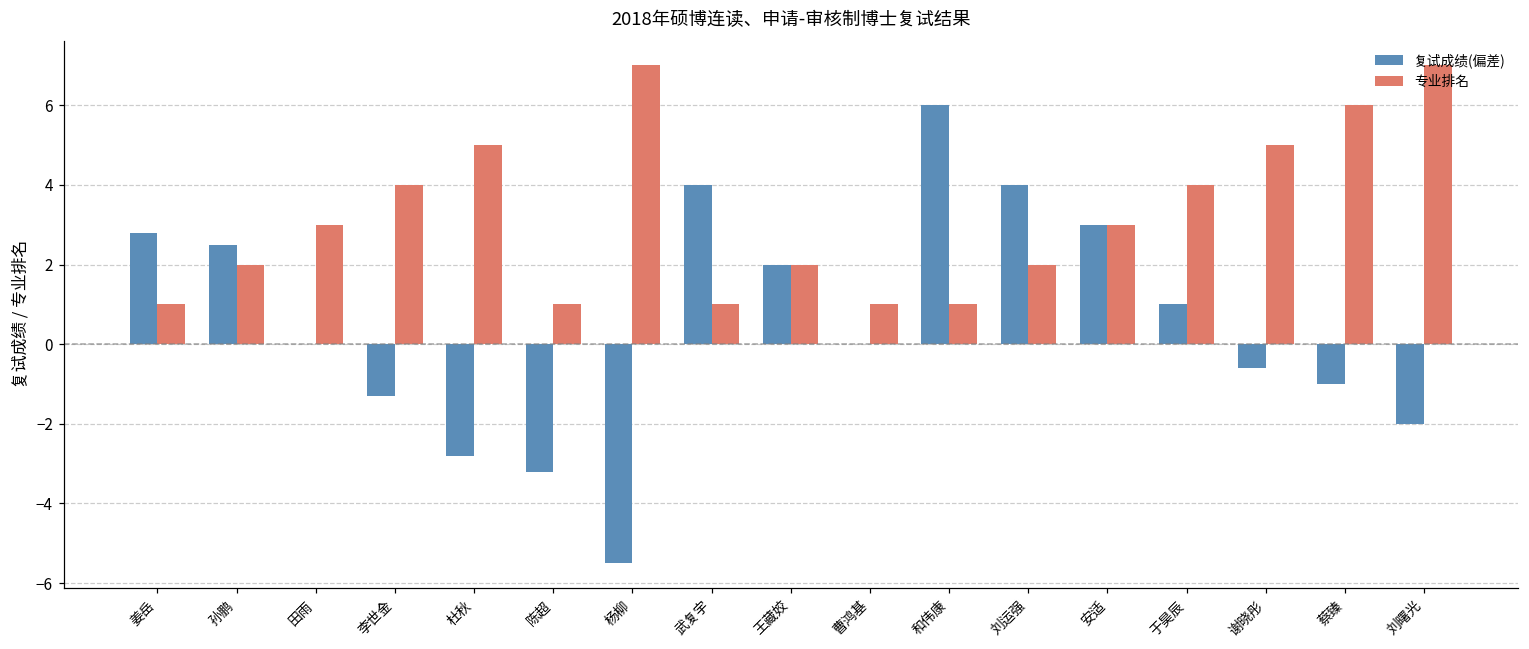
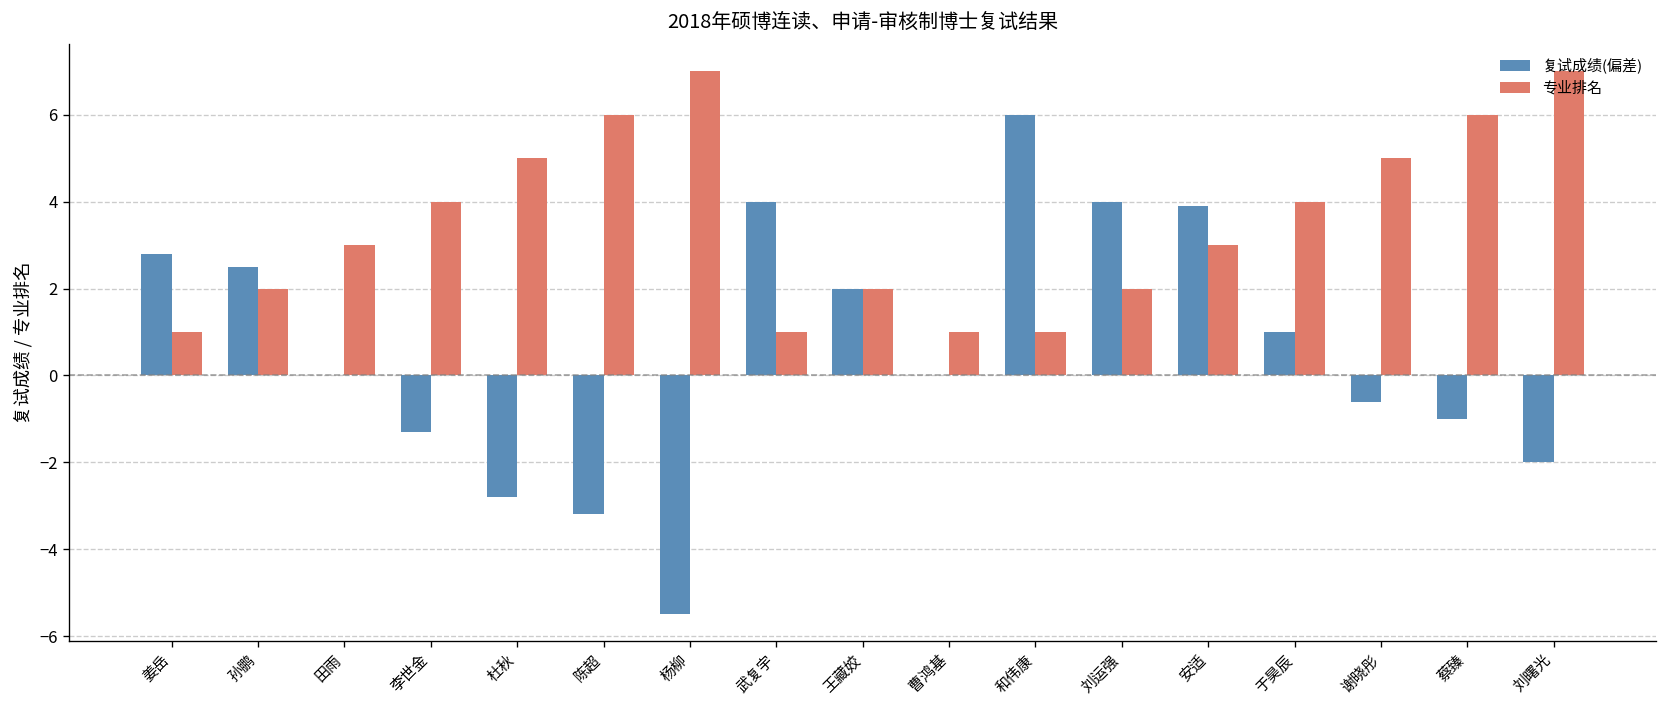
专业排名, 陈超: 1 -> 6
复试成绩(偏差), 安适: 3.0 -> 3.9
